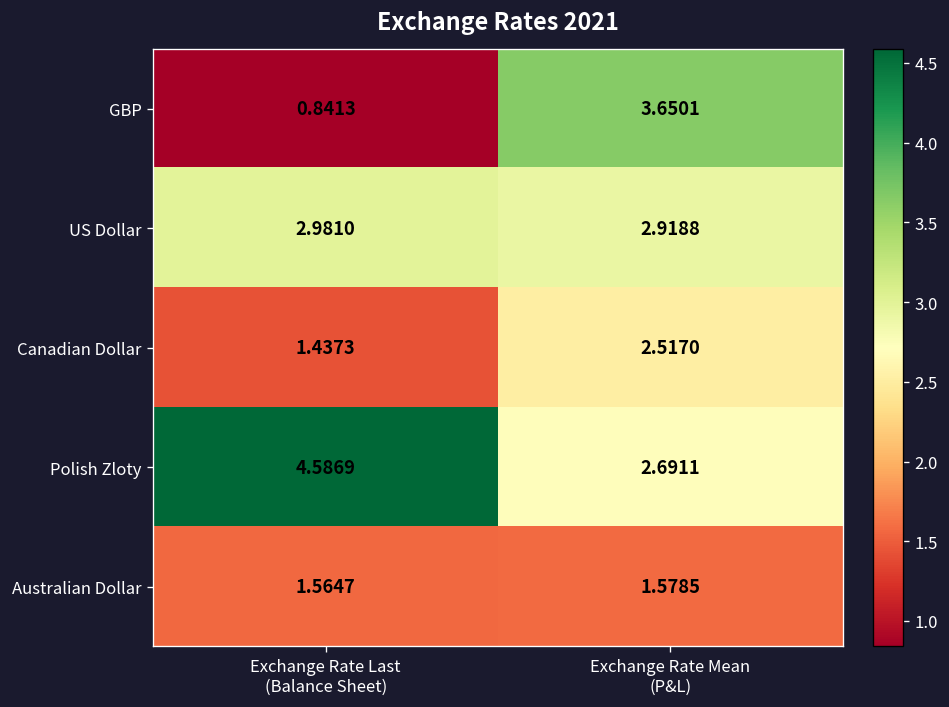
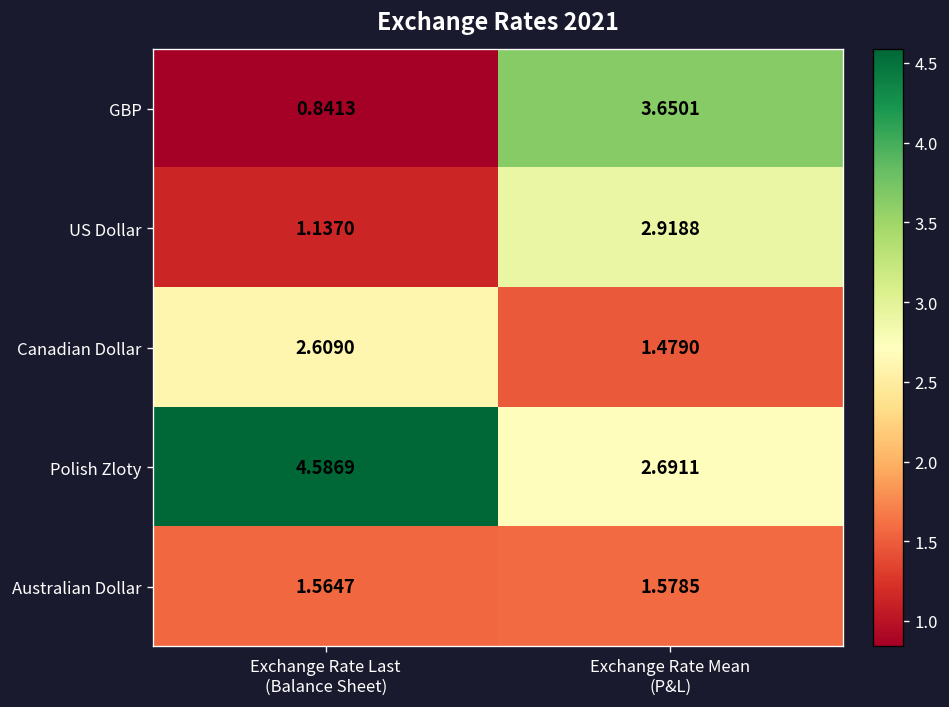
US Dollar, Exchange Rate Last (Balance Sheet): 2.9810 -> 1.1370
Canadian Dollar, Exchange Rate Last (Balance Sheet): 1.4373 -> 2.6090
Canadian Dollar, Exchange Rate Mean (P&L): 2.5170 -> 1.4790
